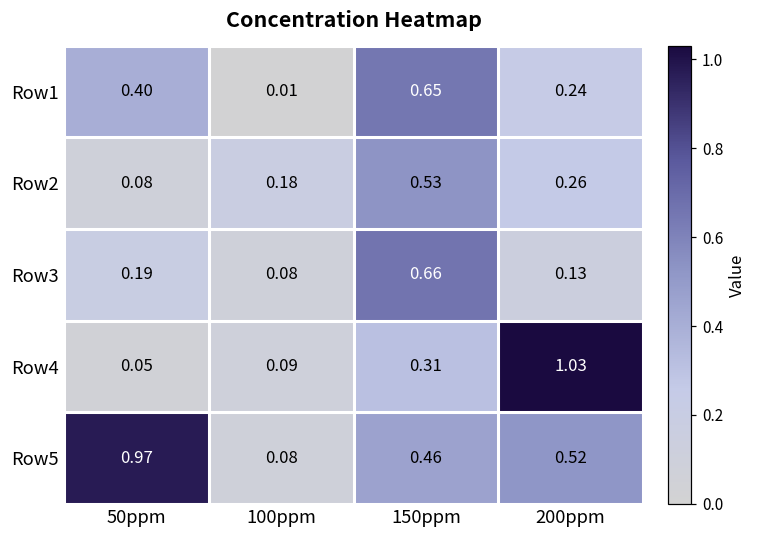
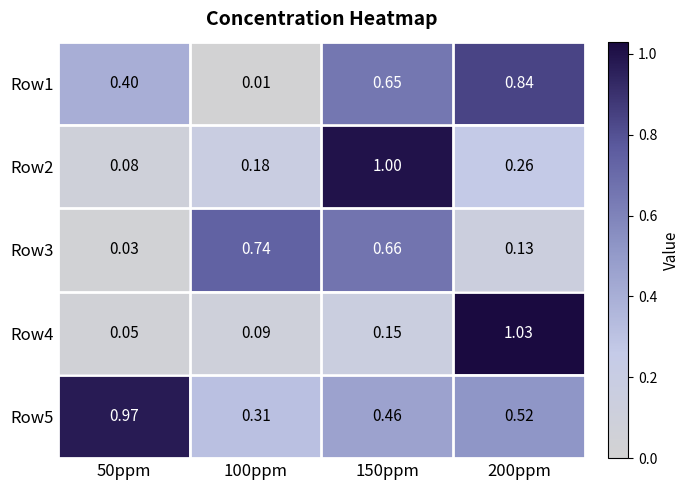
Row1, 200ppm: 0.24 -> 0.84
Row2, 150ppm: 0.53 -> 1.00
Row3, 50ppm: 0.19 -> 0.03
Row3, 100ppm: 0.08 -> 0.74
Row4, 150ppm: 0.31 -> 0.15
Row5, 100ppm: 0.08 -> 0.31
